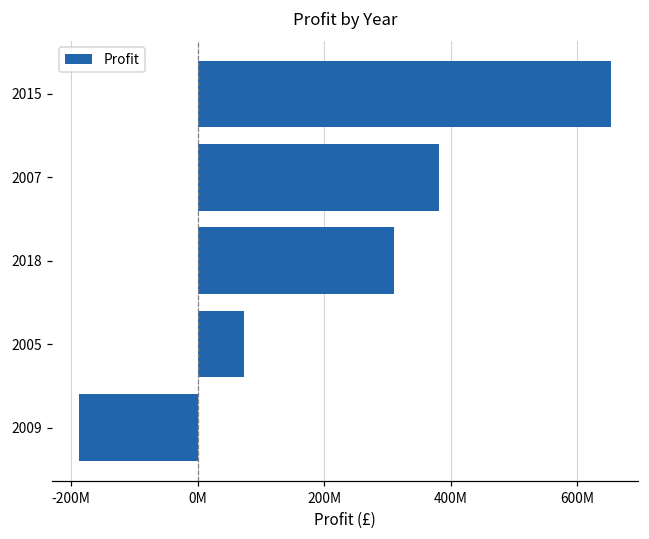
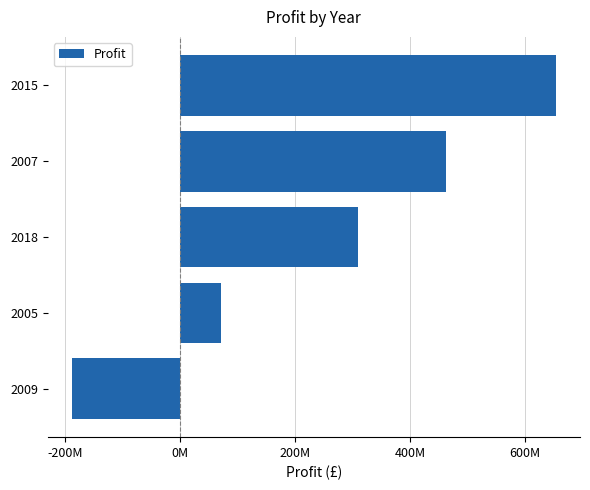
2007: 380000000 -> 460000000
